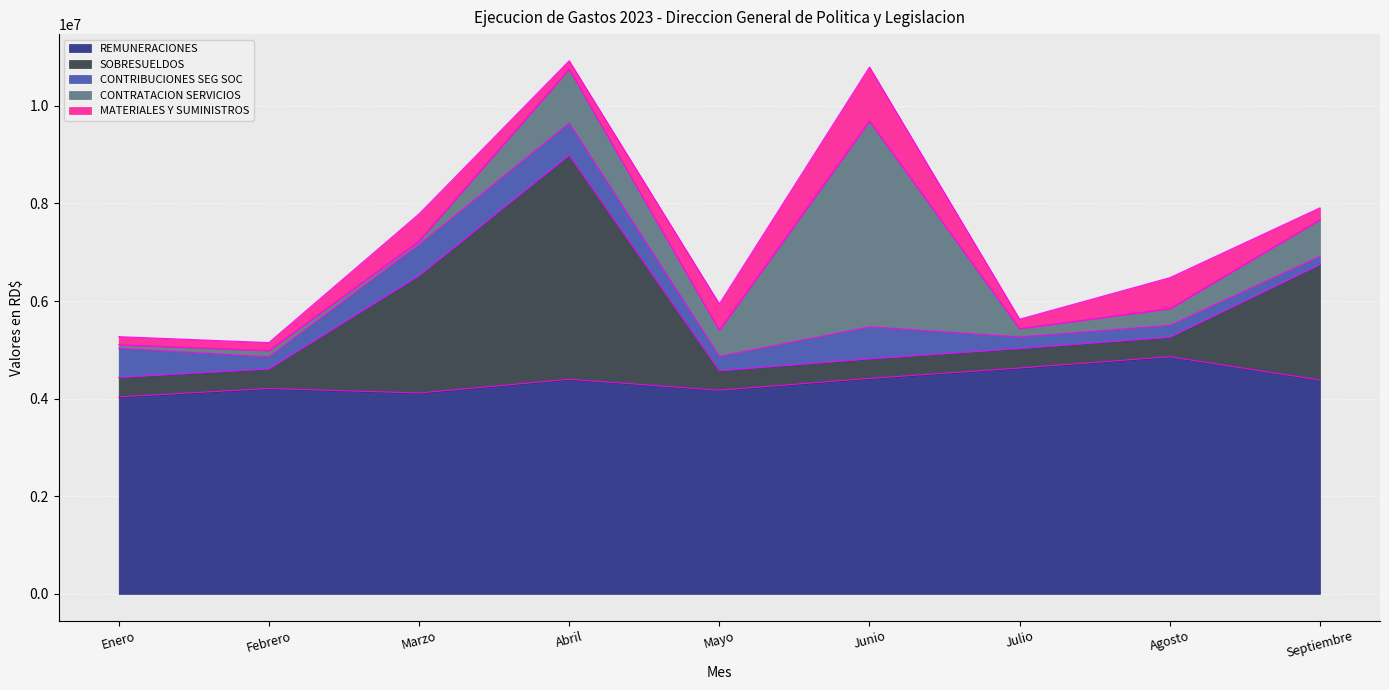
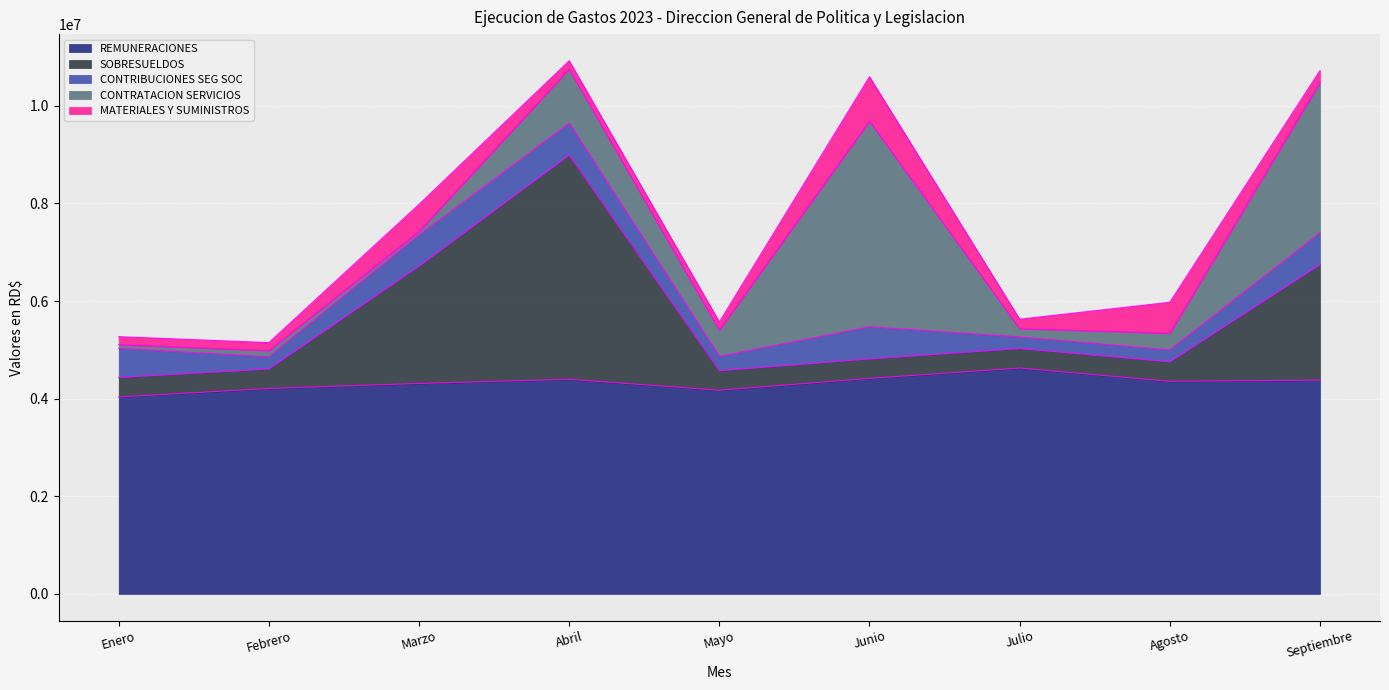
REMUNERACIONES, Marzo: 4100000 -> 4300000
MATERIALES Y SUMINISTROS, Mayo: 500000 -> 200000
MATERIALES Y SUMINISTROS, Junio: 1100000 -> 900000
REMUNERACIONES, Agosto: 4900000 -> 4400000
CONTRIBUCIONES SEG SOC, Septiembre: 200000 -> 700000
CONTRATACION SERVICIOS, Septiembre: 800000 -> 3100000
